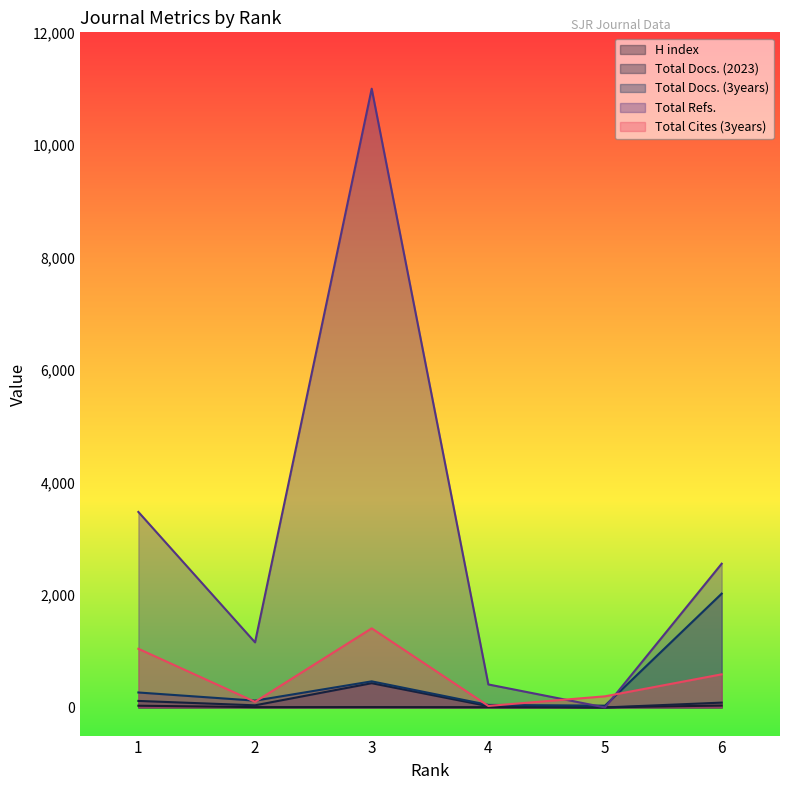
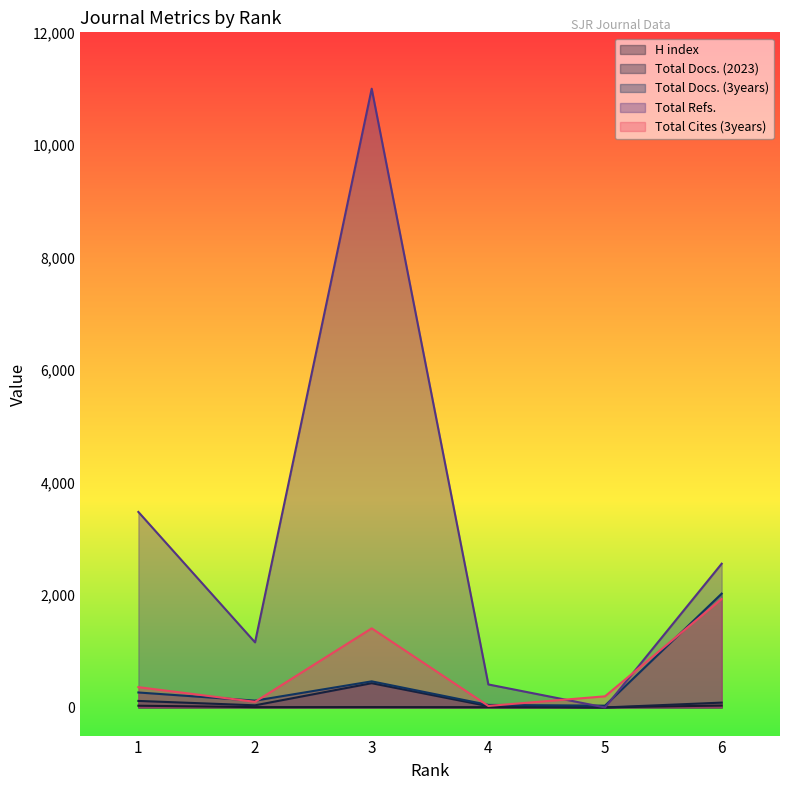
Total Cites (3years), 1: 1,000 -> 400
Total Cites (3years), 6: 600 -> 1,900
